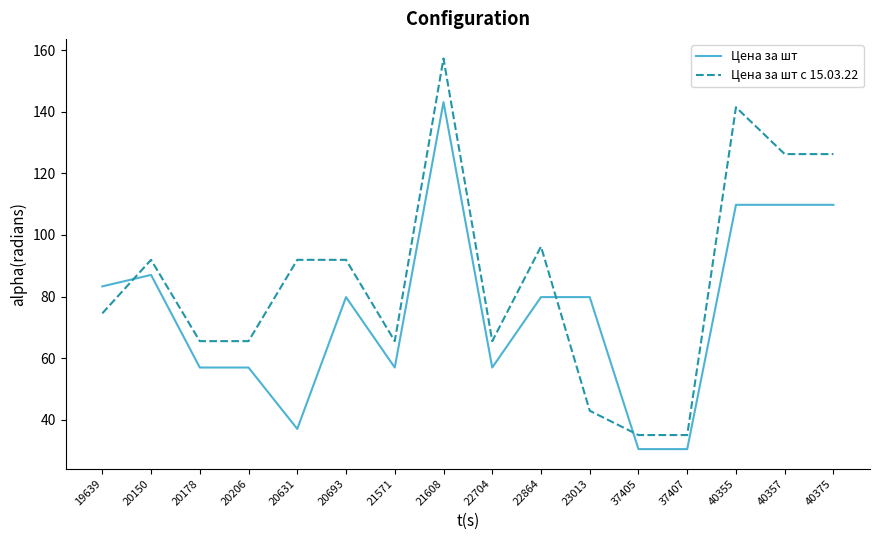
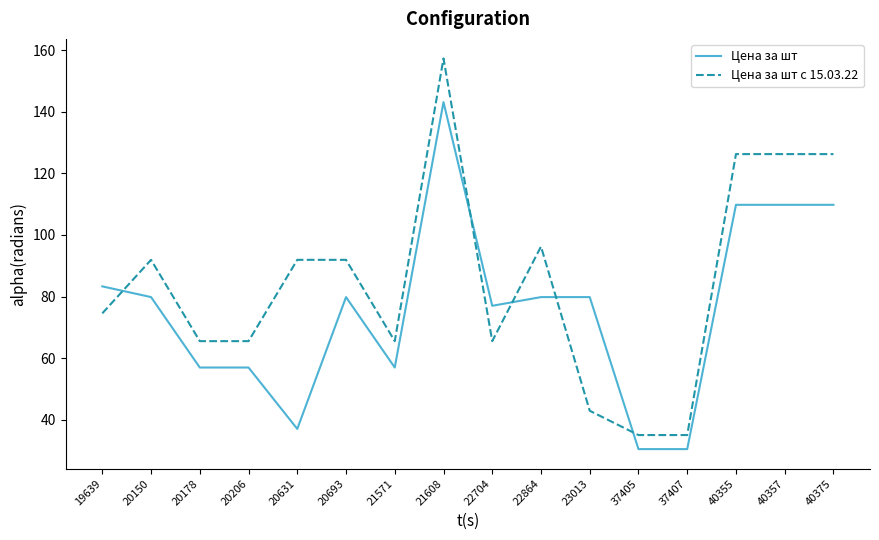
Цена за шт, 20150: 87 -> 80
Цена за шт, 22704: 57 -> 77
Цена за шт с 15.03.22, 40355: 141 -> 126
